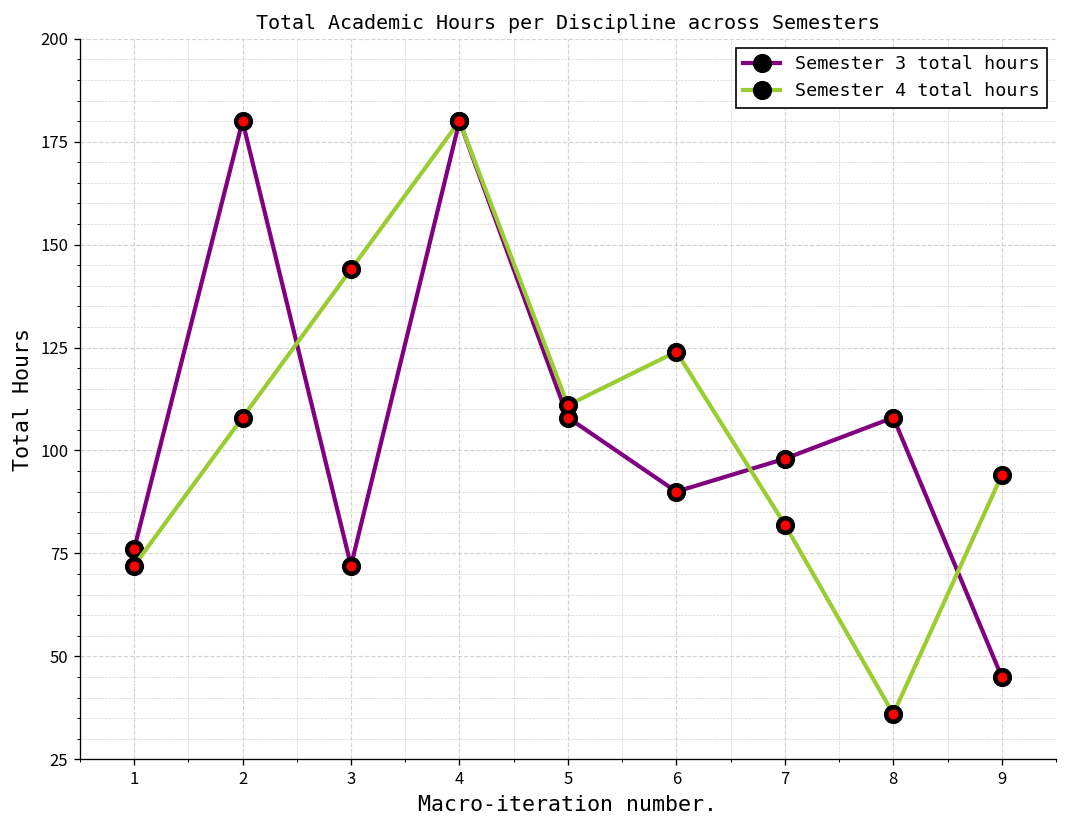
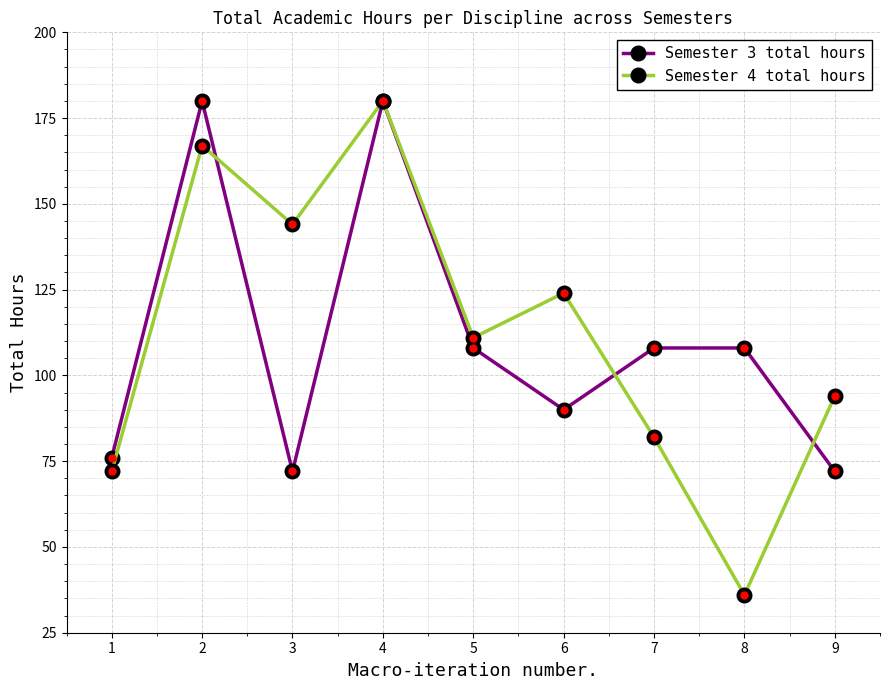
Semester 4 total hours, 2: 108 -> 167
Semester 3 total hours, 7: 98 -> 108
Semester 3 total hours, 9: 45 -> 72
